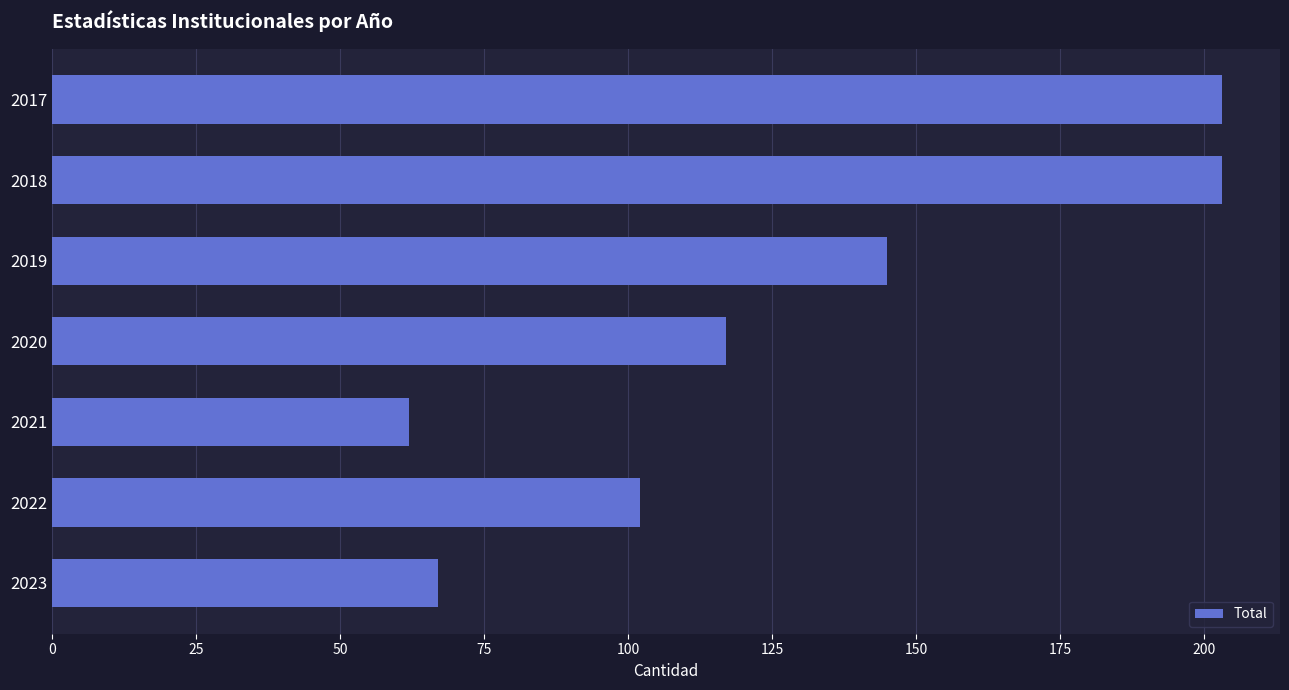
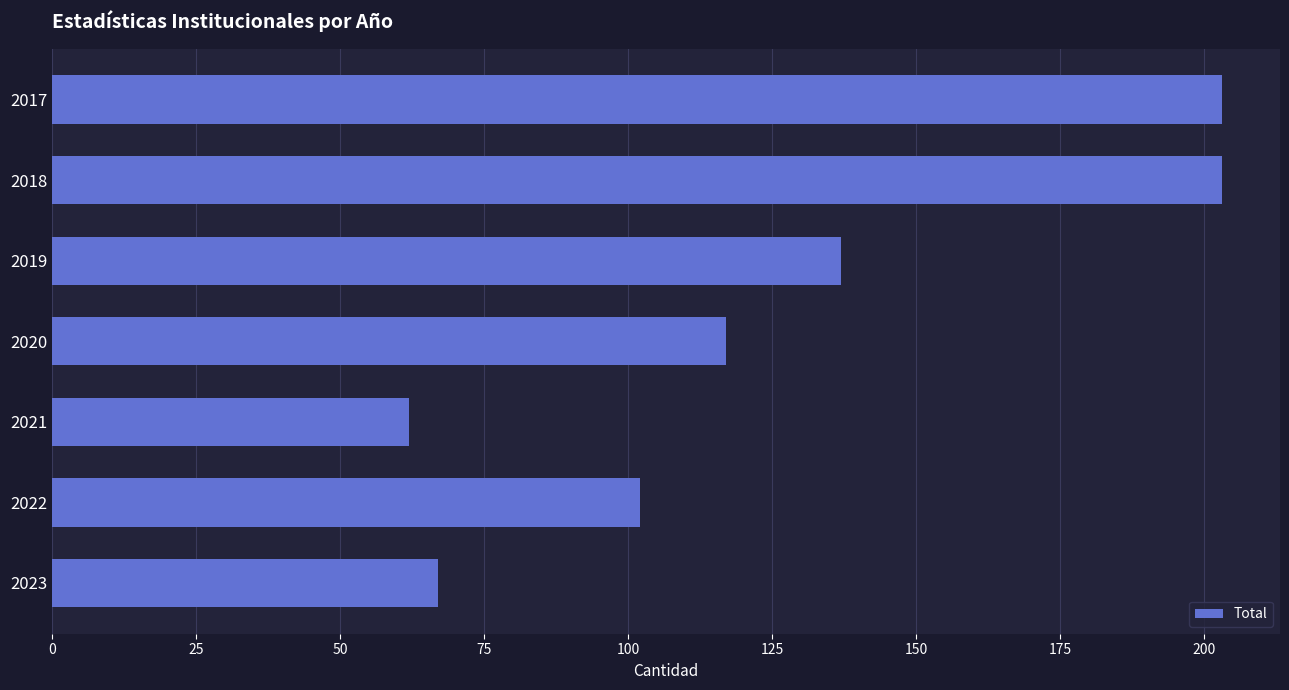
2019: 145 -> 137
